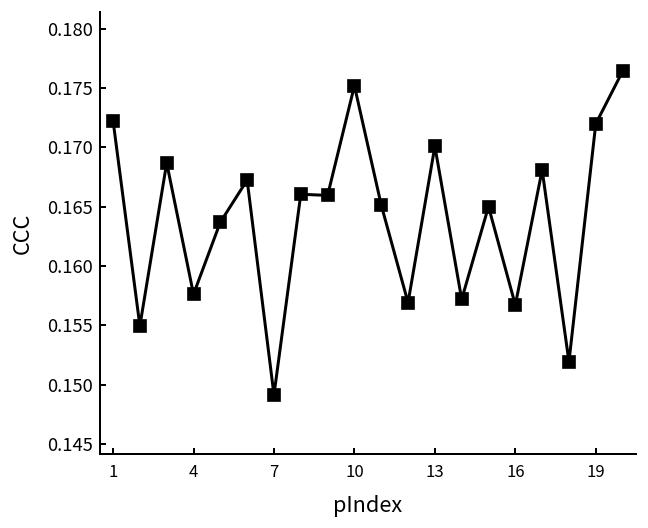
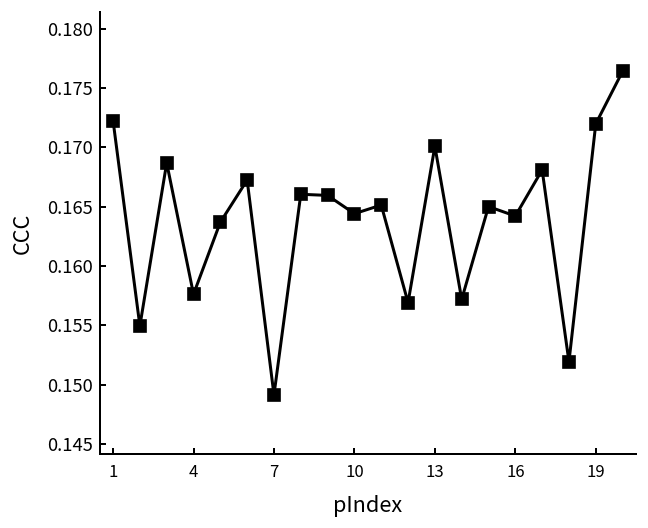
10: 0.175 -> 0.164
16: 0.157 -> 0.164
